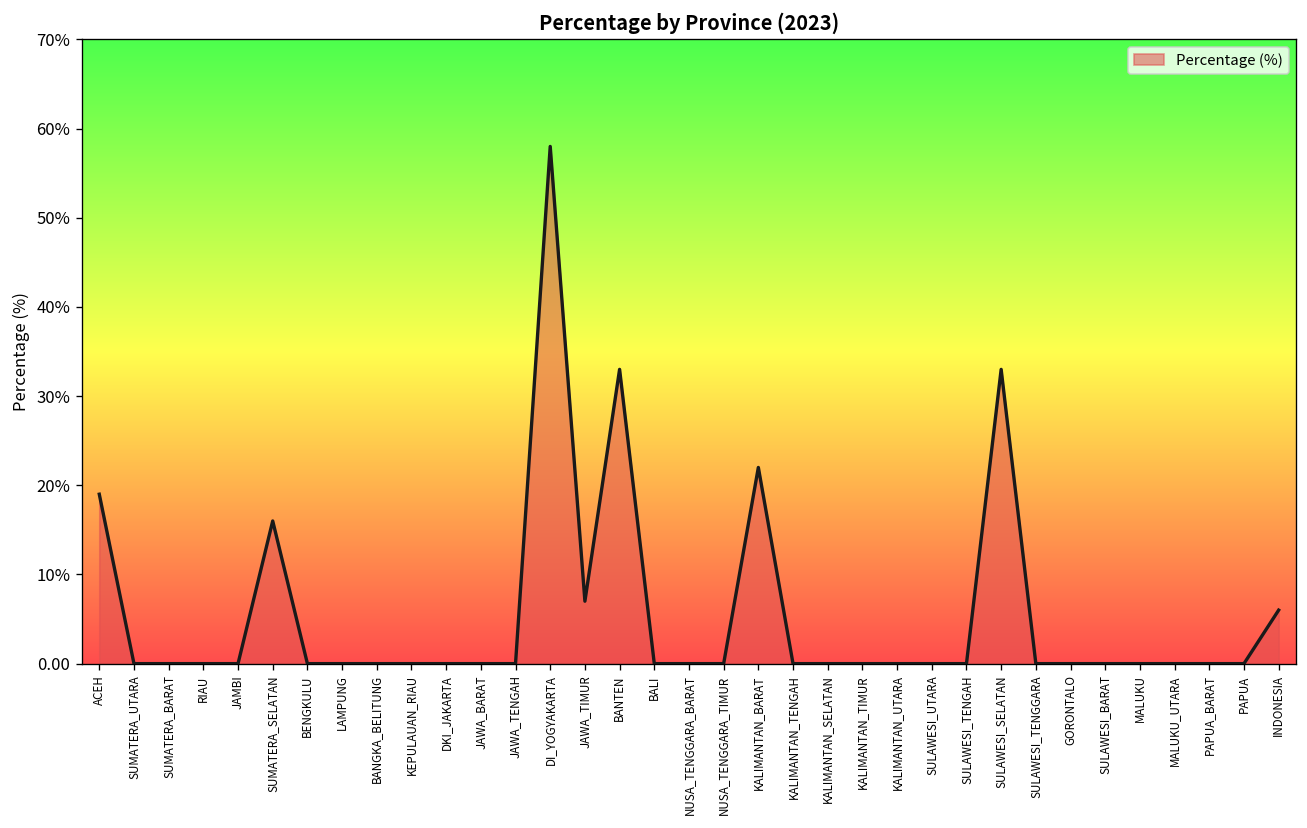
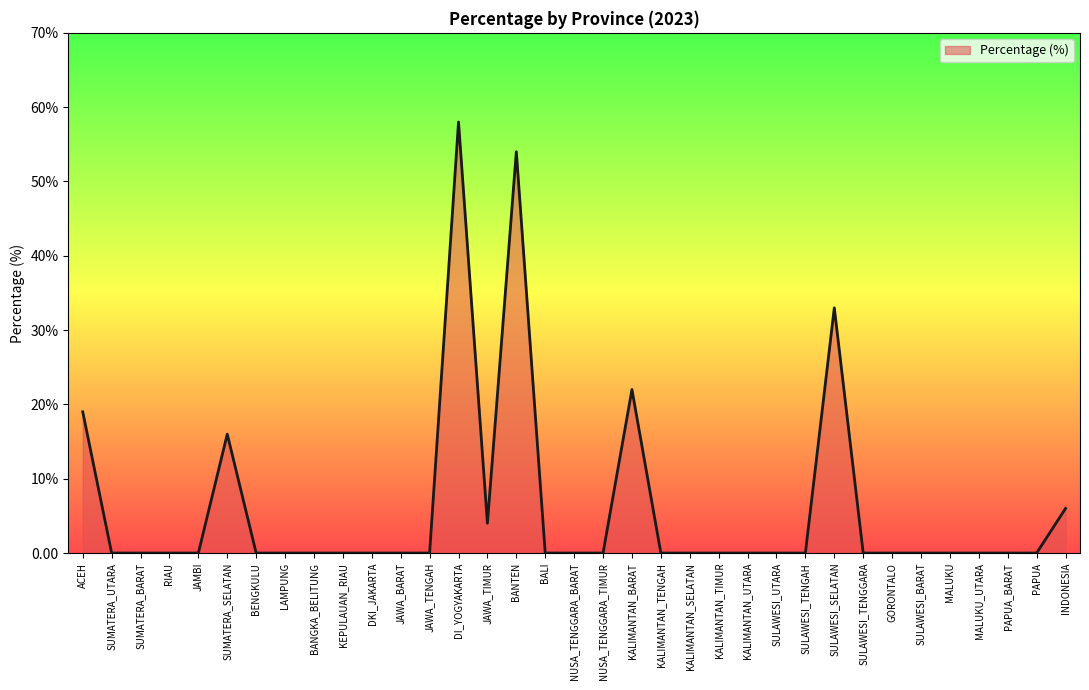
JAWA_TIMUR: 7% -> 4%
BANTEN: 33% -> 54%
